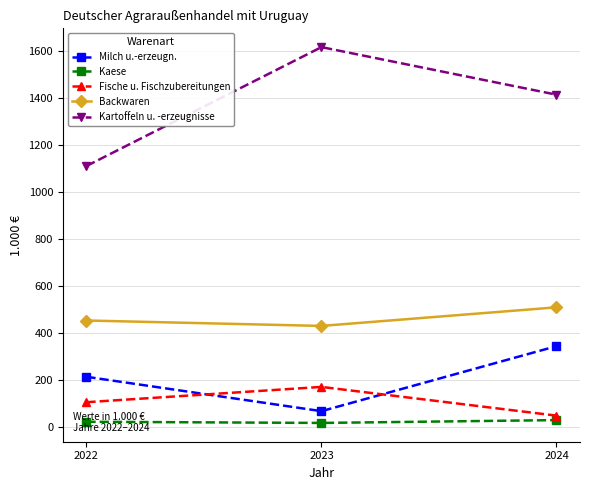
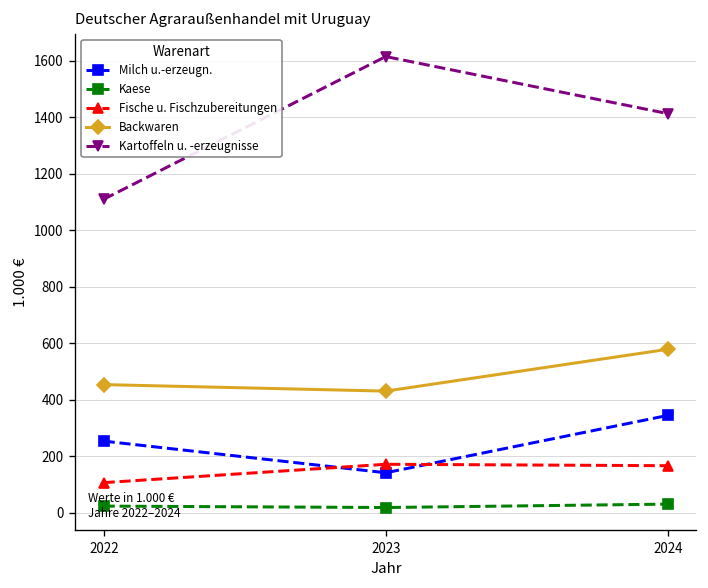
Milch u.-erzeugn., 2022: 220 -> 250
Milch u.-erzeugn., 2023: 70 -> 140
Fische u. Fischzubereitungen, 2024: 50 -> 170
Backwaren, 2024: 510 -> 580
